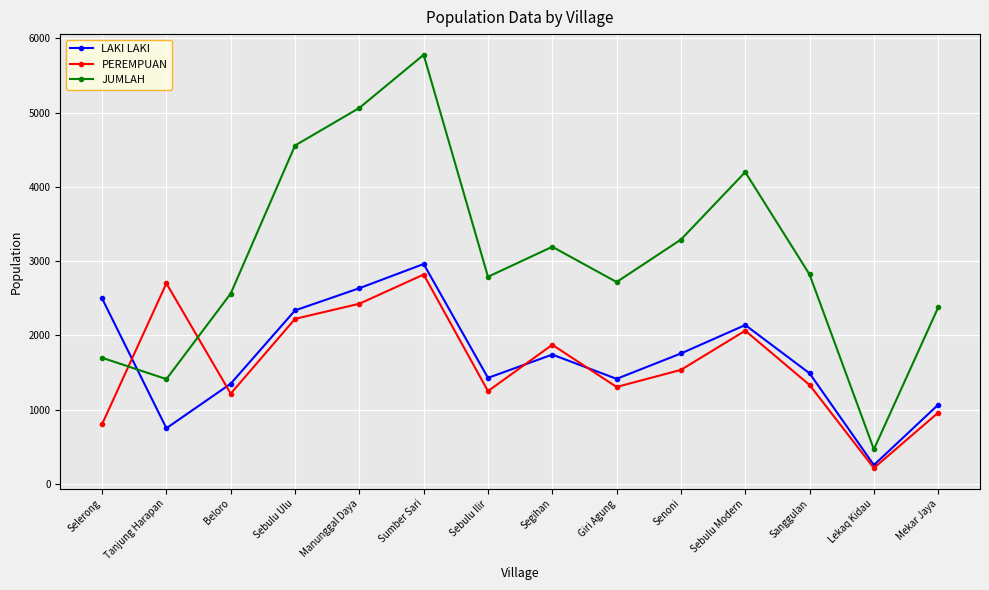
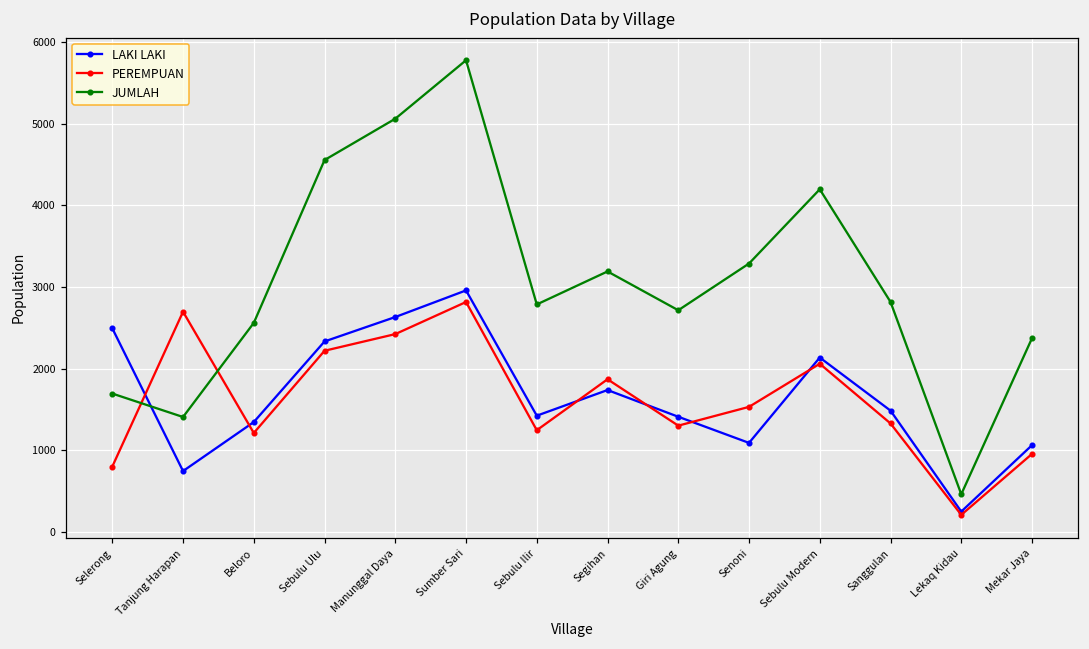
LAKI LAKI, Senoni: 1800 -> 1100
